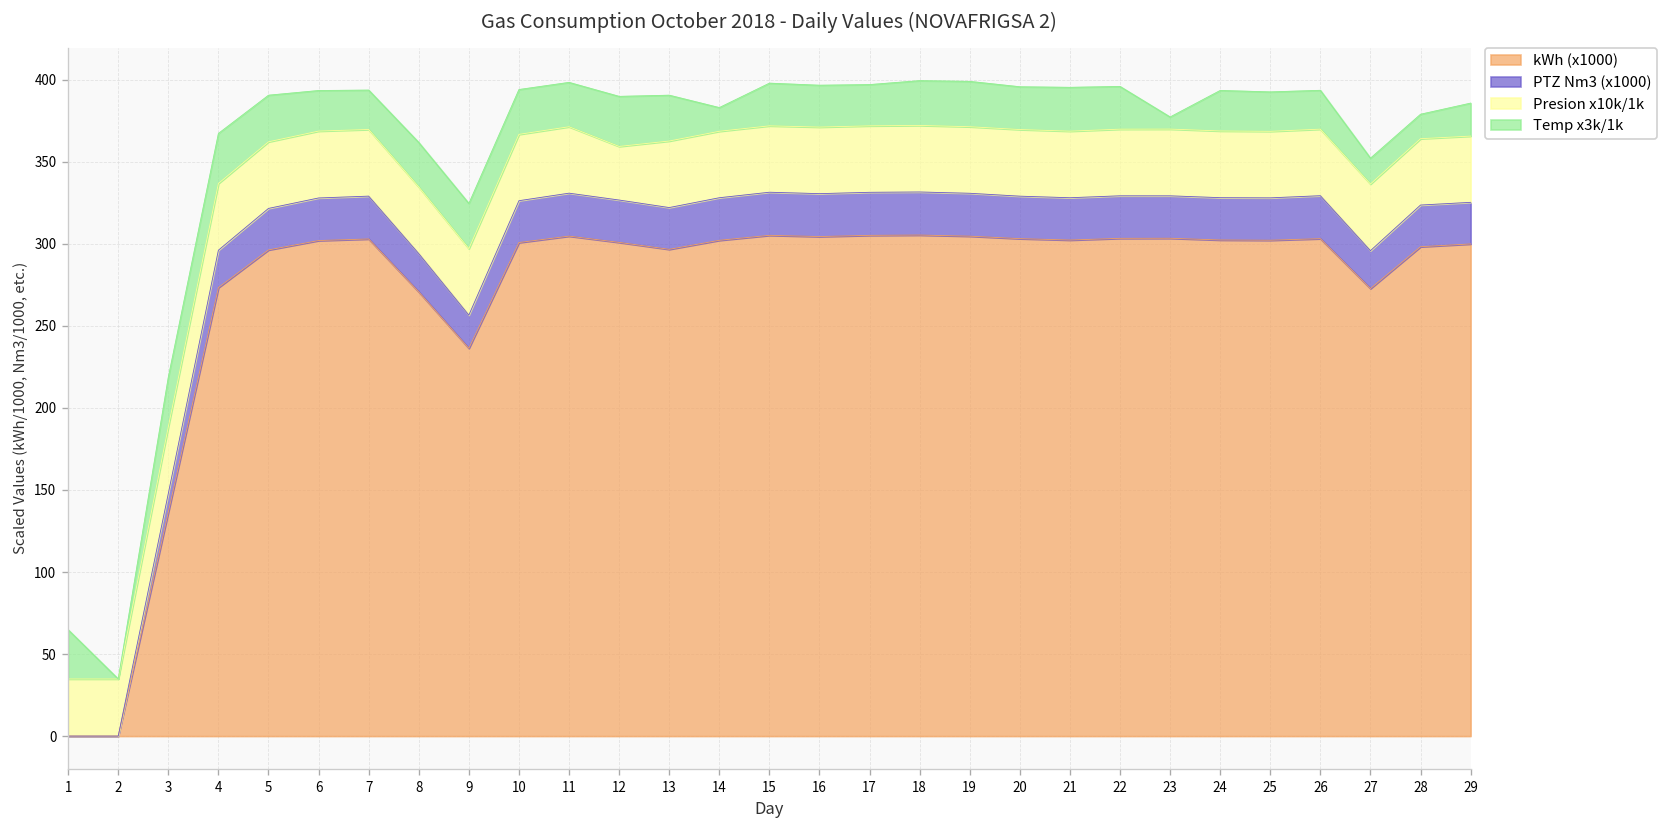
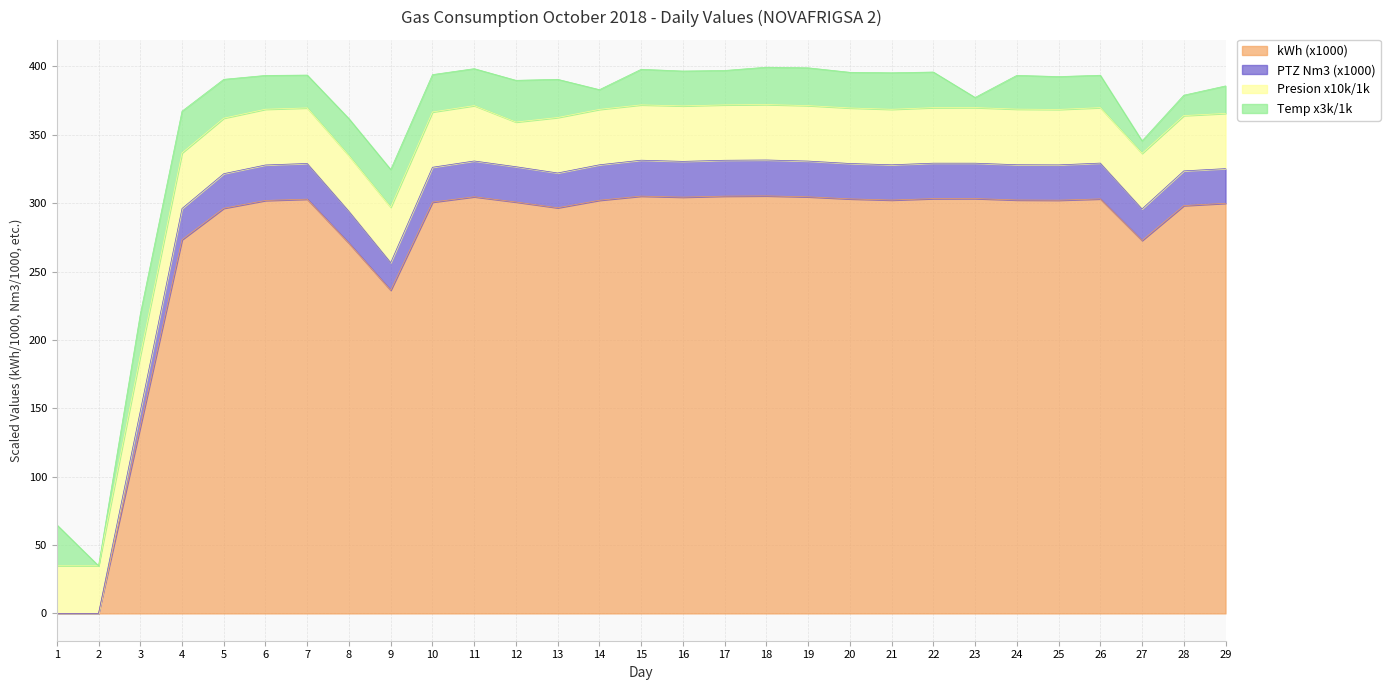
Temp x3k/1k, 27: 16 -> 9
